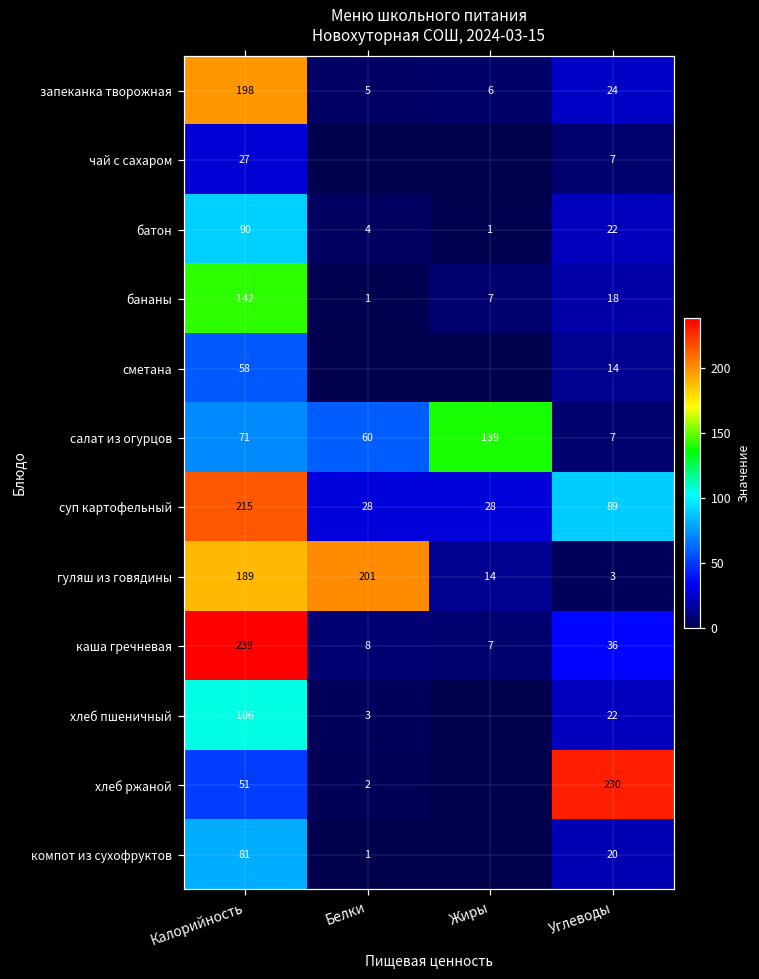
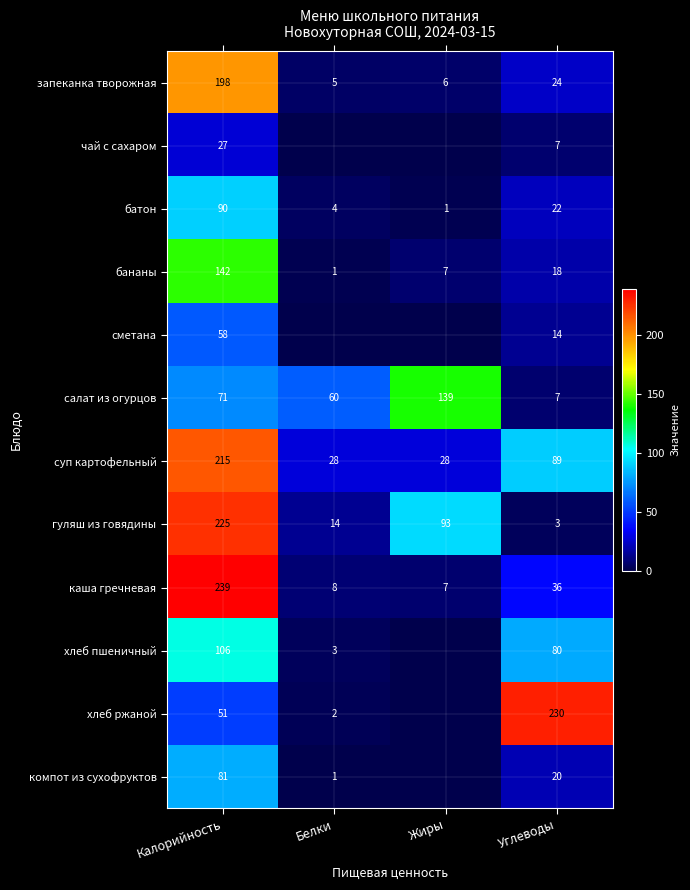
гуляш из говядины, Калорийность: 189 -> 225
гуляш из говядины, Белки: 201 -> 14
гуляш из говядины, Жиры: 14 -> 93
хлеб пшеничный, Углеводы: 22 -> 80
